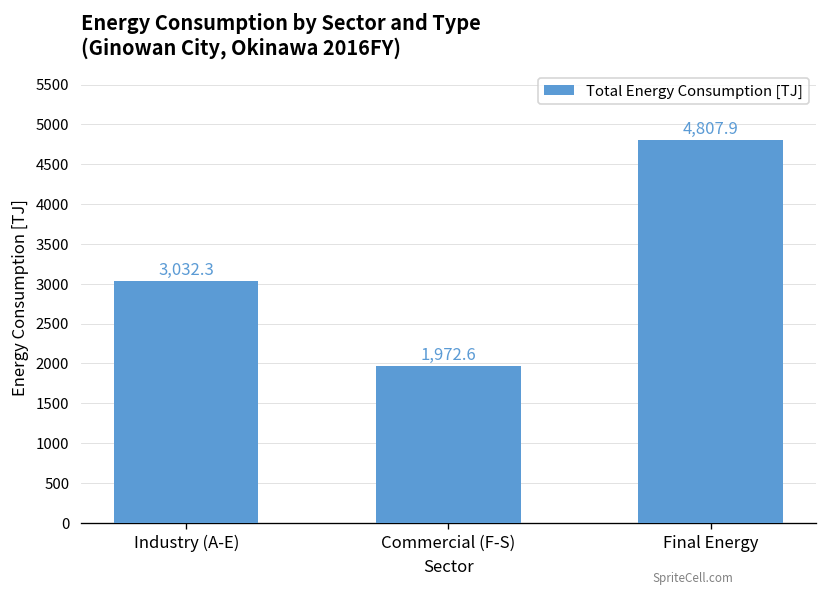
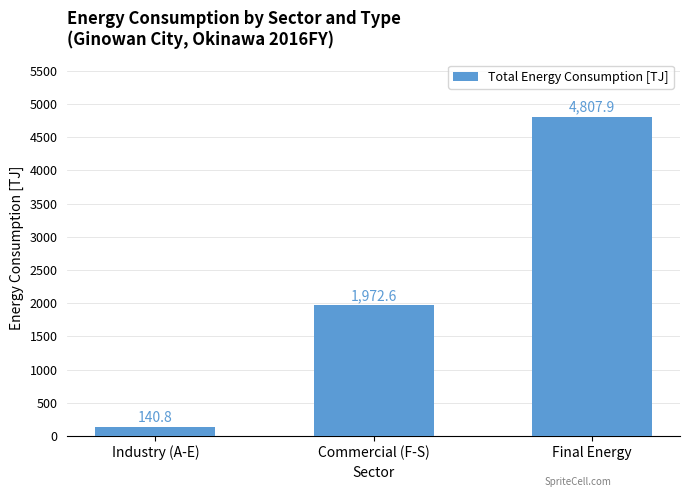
Industry (A-E): 3,032.3 -> 140.8
